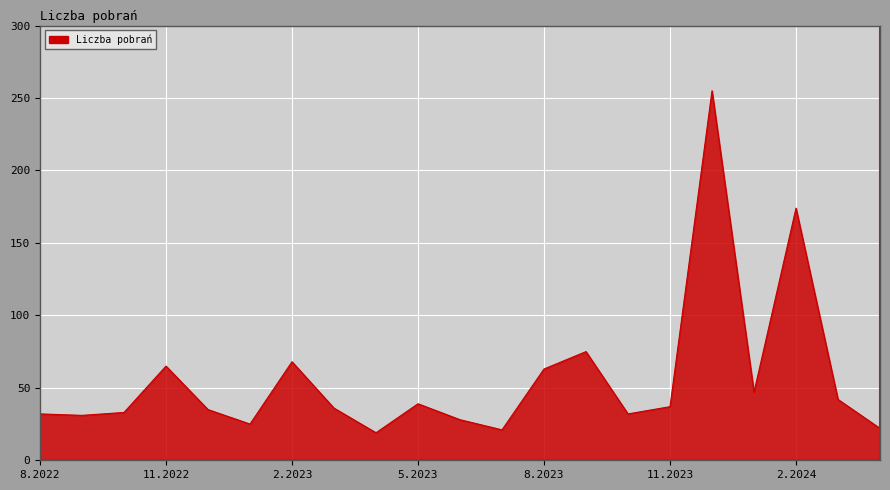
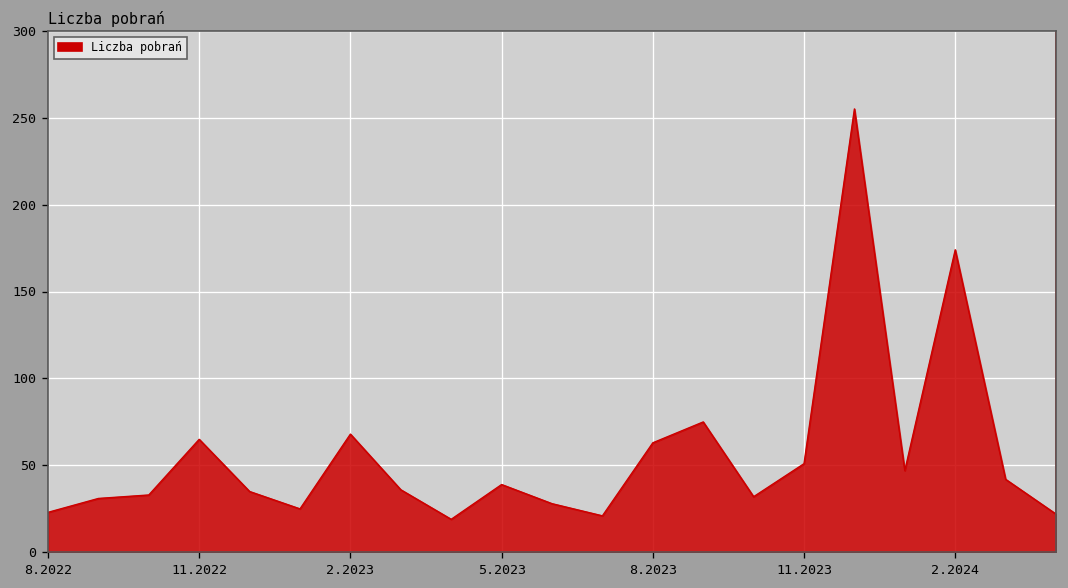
8.2022: 32 -> 23
11.2023: 37 -> 51
